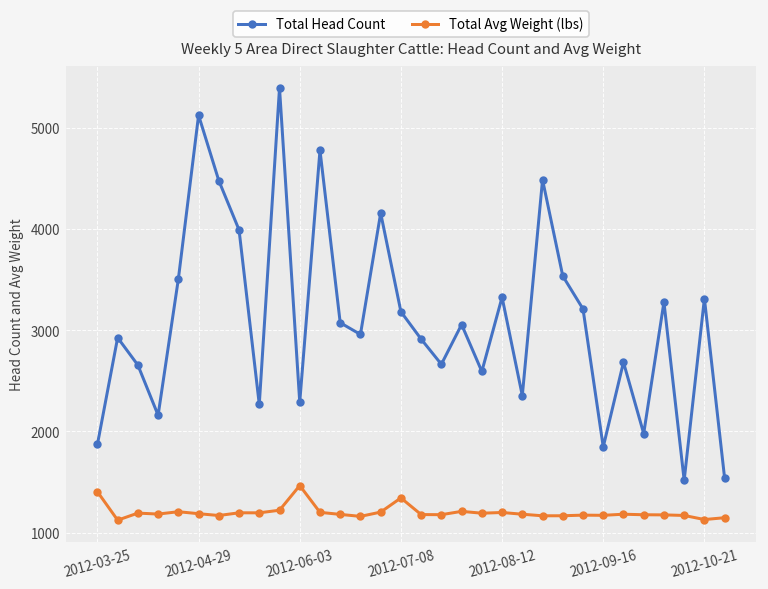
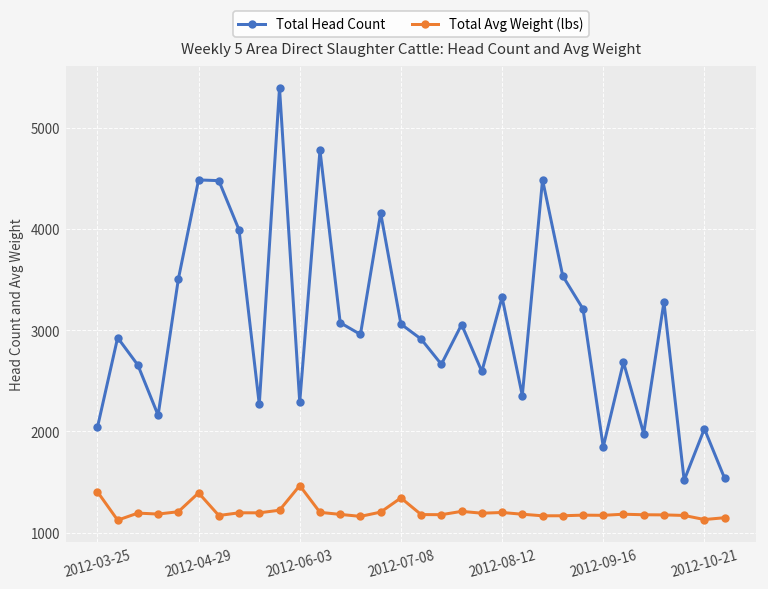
Total Head Count, 2012-03-25: 1900 -> 2000
Total Head Count, 2012-04-29: 5100 -> 4500
Total Avg Weight (lbs), 2012-04-29: 1200 -> 1400
Total Head Count, 2012-07-08: 3200 -> 3100
Total Head Count, 2012-10-21: 3300 -> 2000
